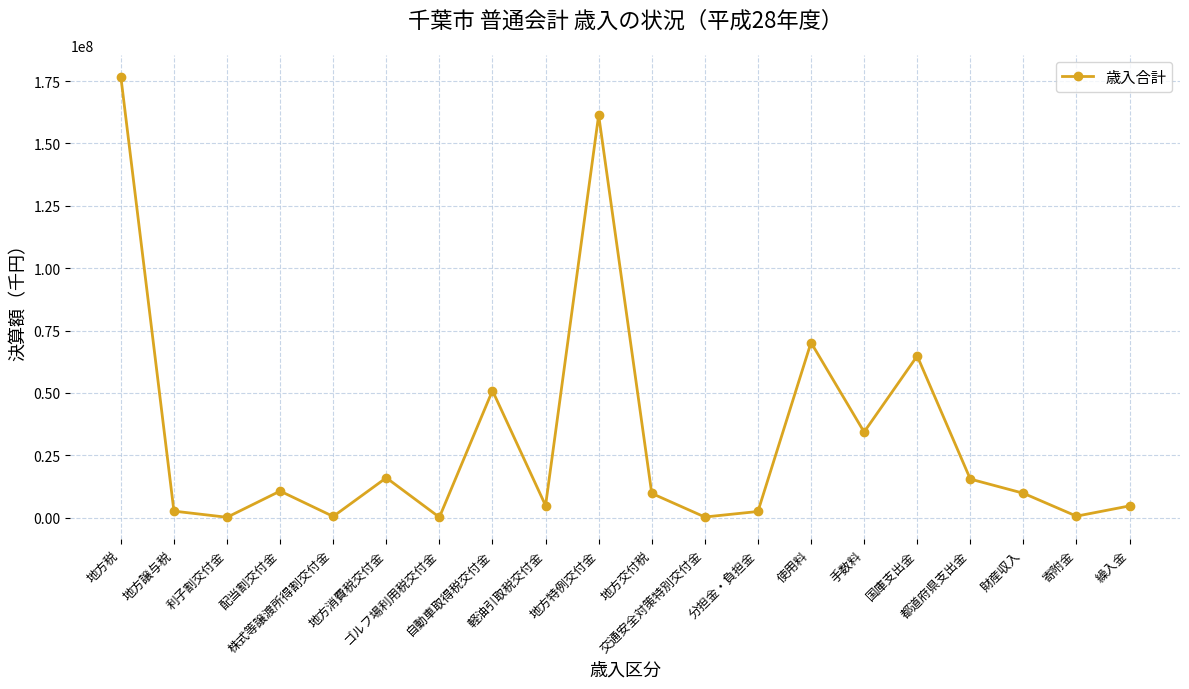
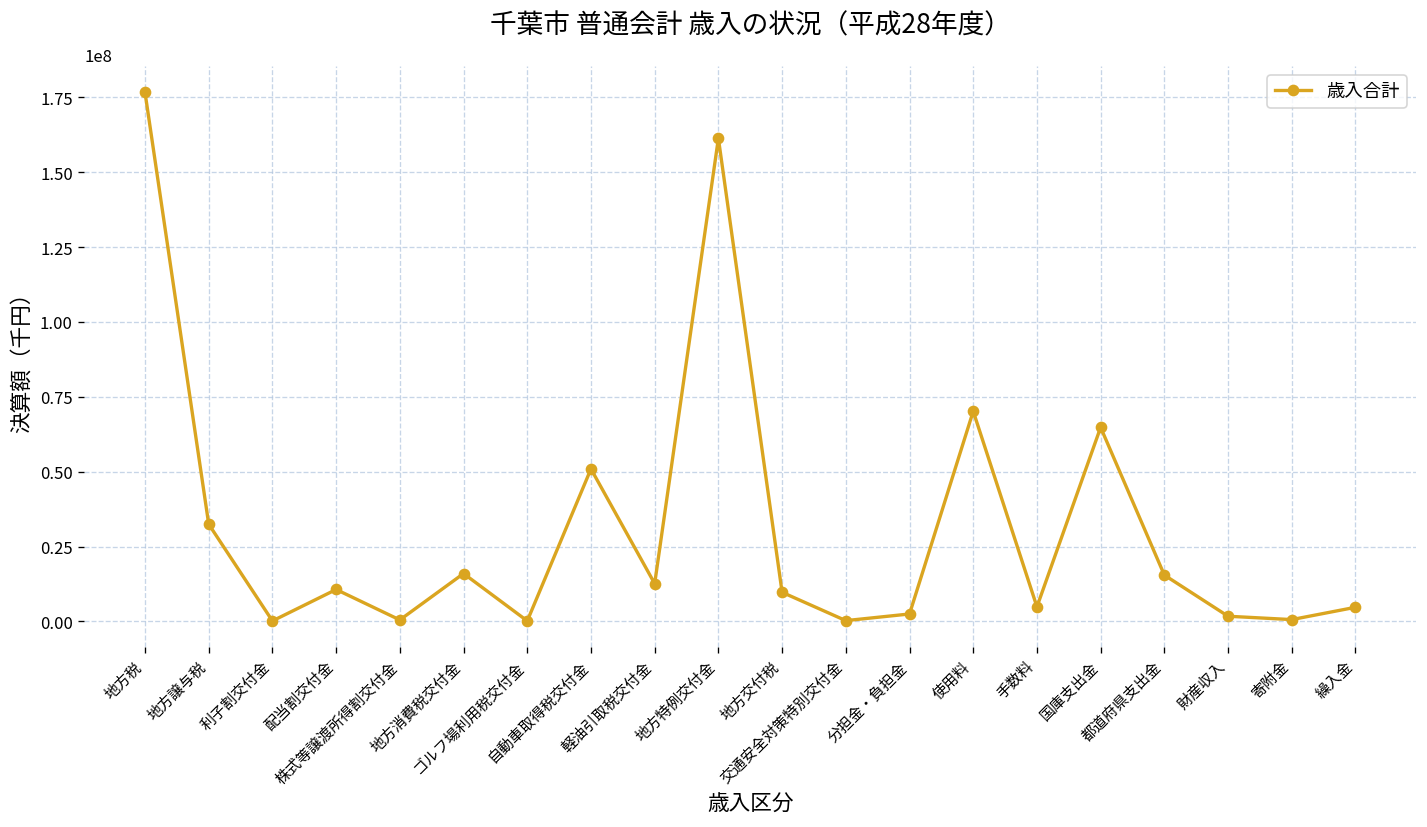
地方譲与税: 3000000 -> 32000000
軽油引取税交付金: 5000000 -> 13000000
手数料: 34000000 -> 5000000
財産収入: 10000000 -> 2000000
